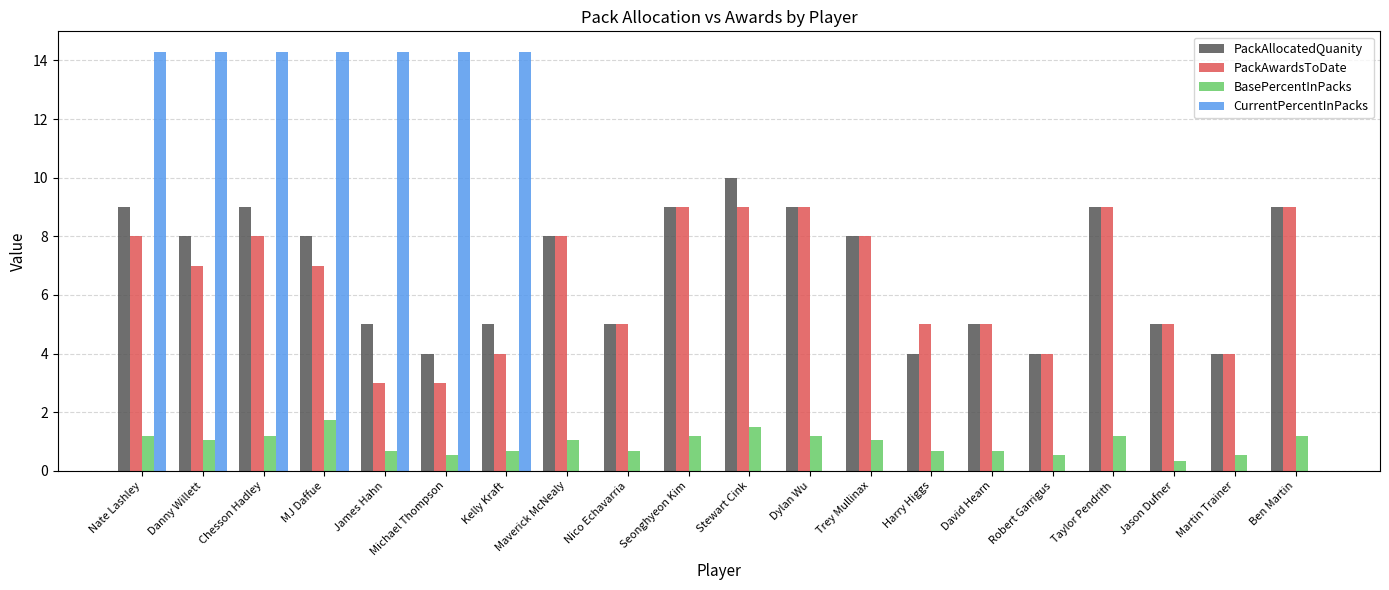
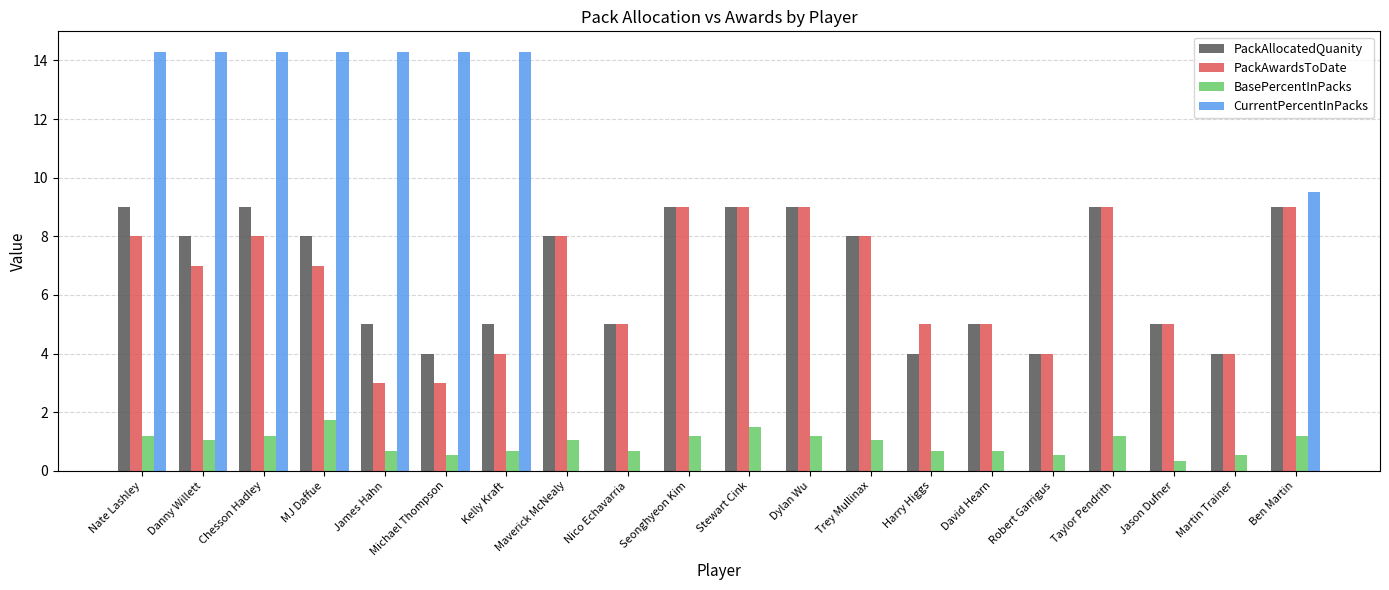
PackAllocatedQuanity, Stewart Cink: 10 -> 9
CurrentPercentInPacks, Ben Martin: 0.0 -> 9.5
